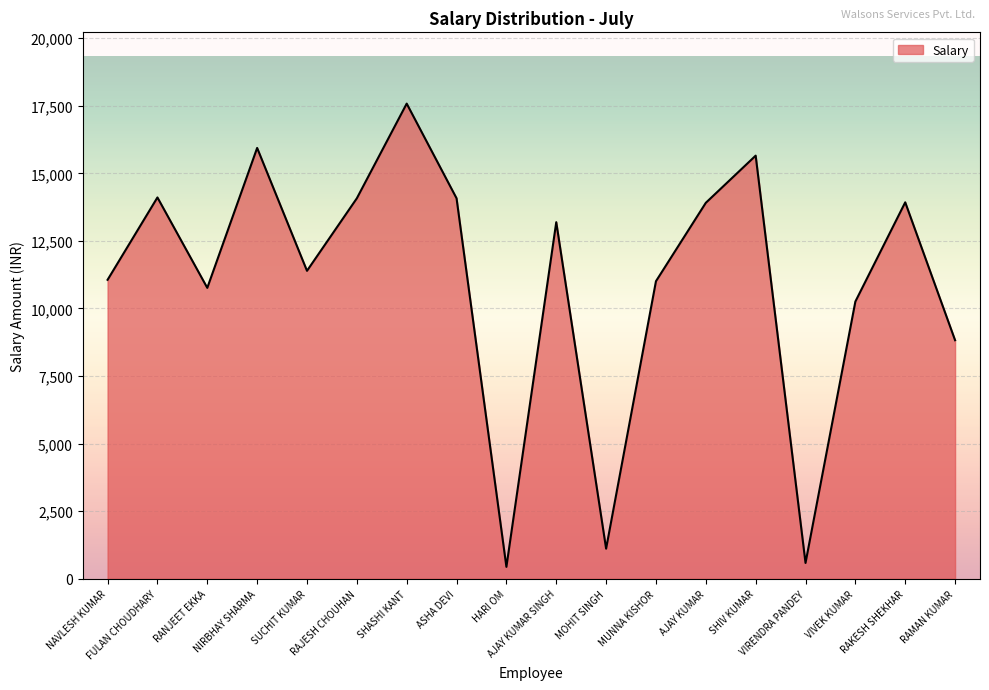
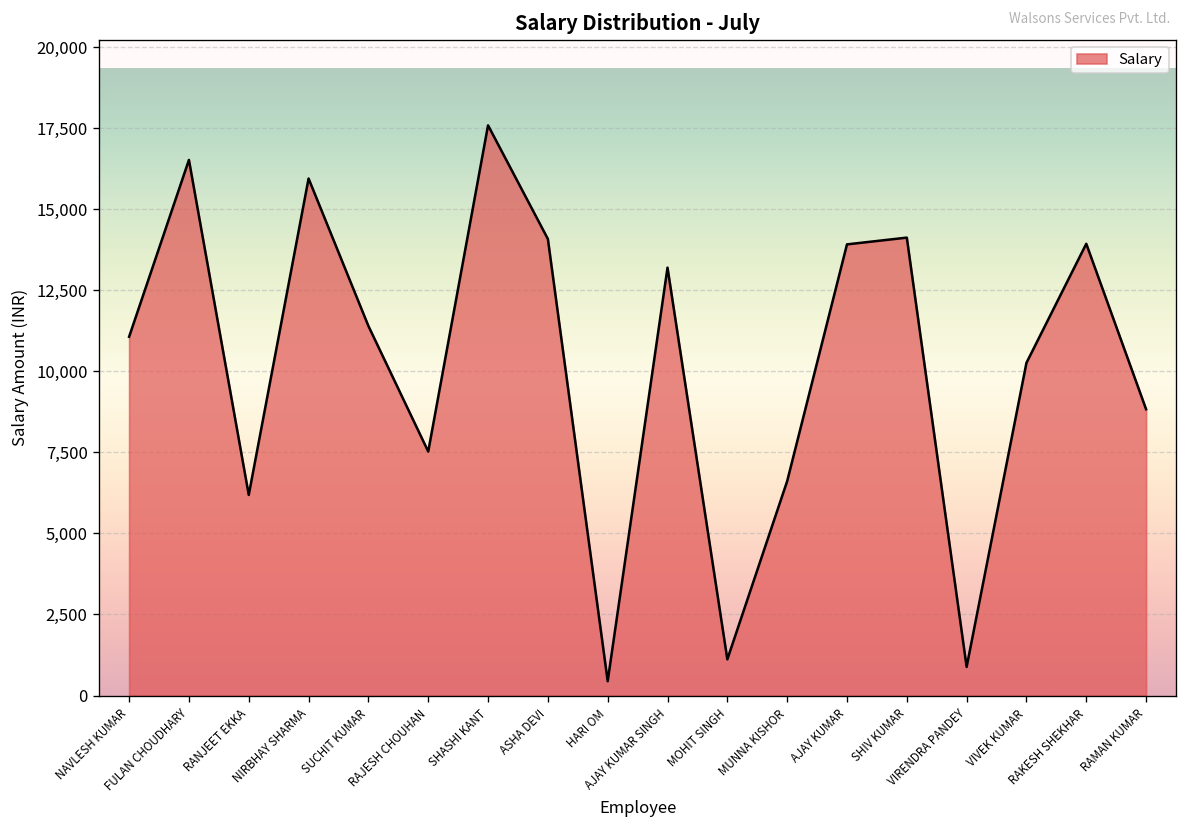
FULAN CHOUDHARY: 14,100 -> 16,500
RANJEET EKKA: 10,800 -> 6,200
RAJESH CHOUHAN: 14,100 -> 7,500
MUNNA KISHOR: 11,000 -> 6,600
SHIV KUMAR: 15,700 -> 14,100
VIRENDRA PANDEY: 600 -> 900
